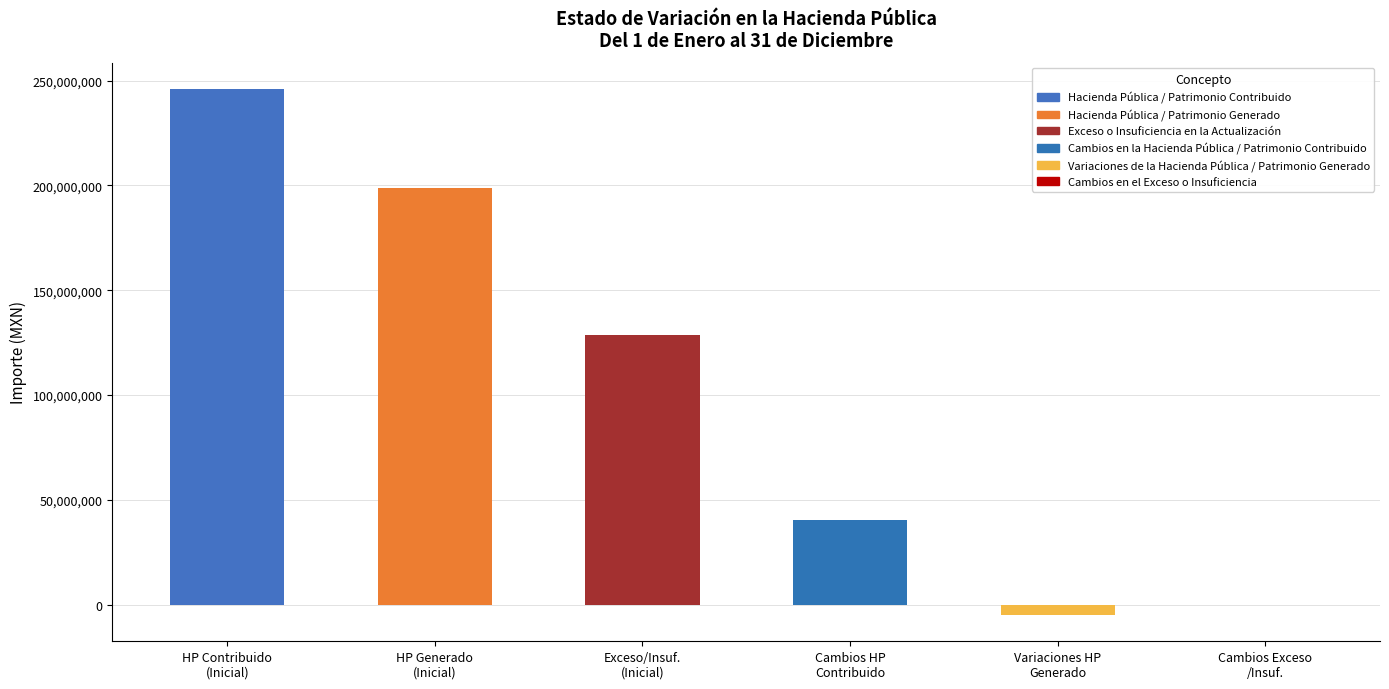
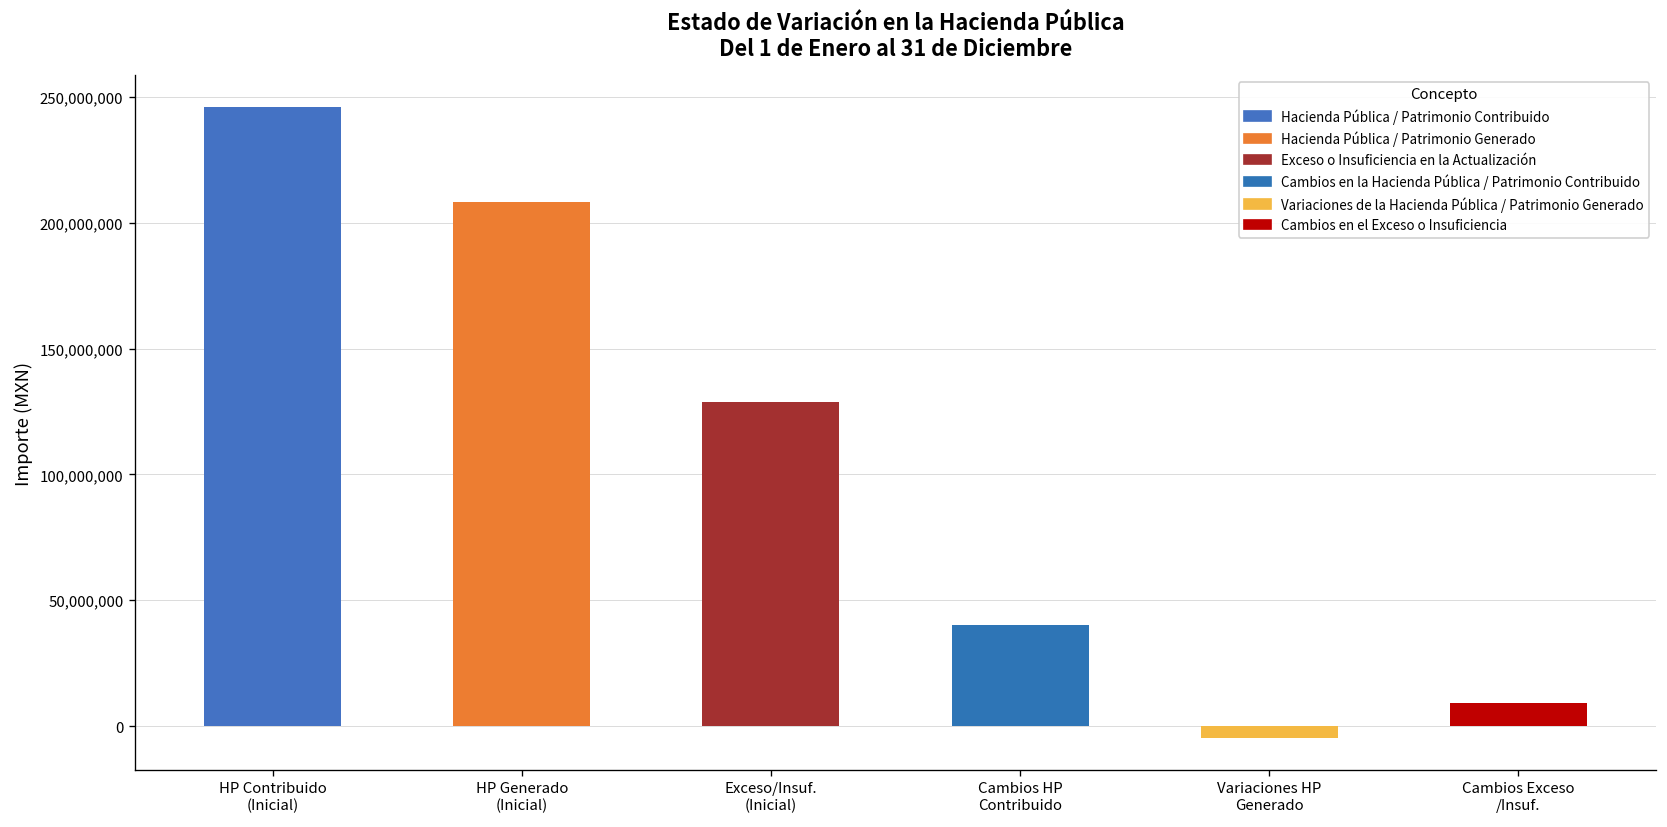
HP Generado (Inicial): 199,000,000 -> 208,000,000
Cambios Exceso /Insuf.: 0 -> 9,000,000
